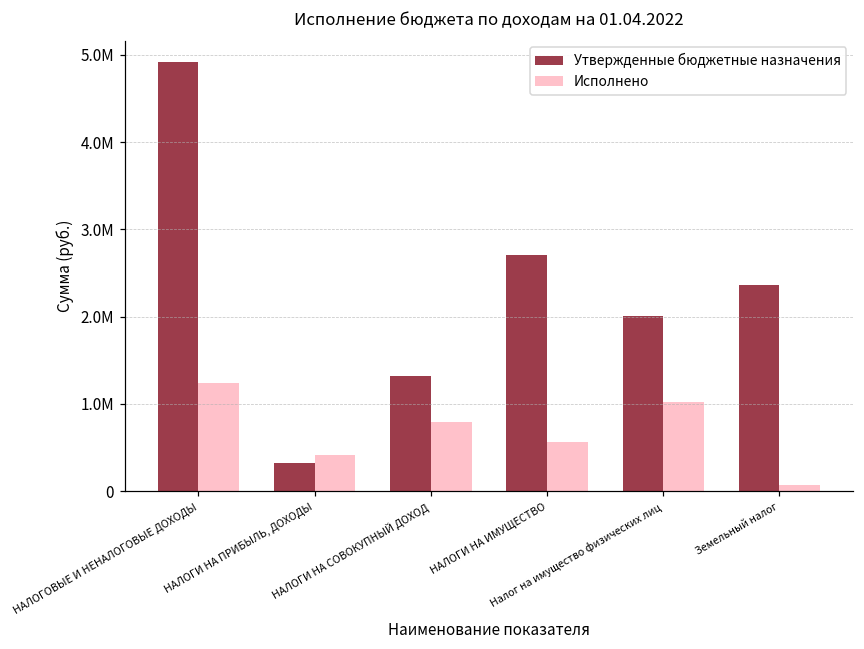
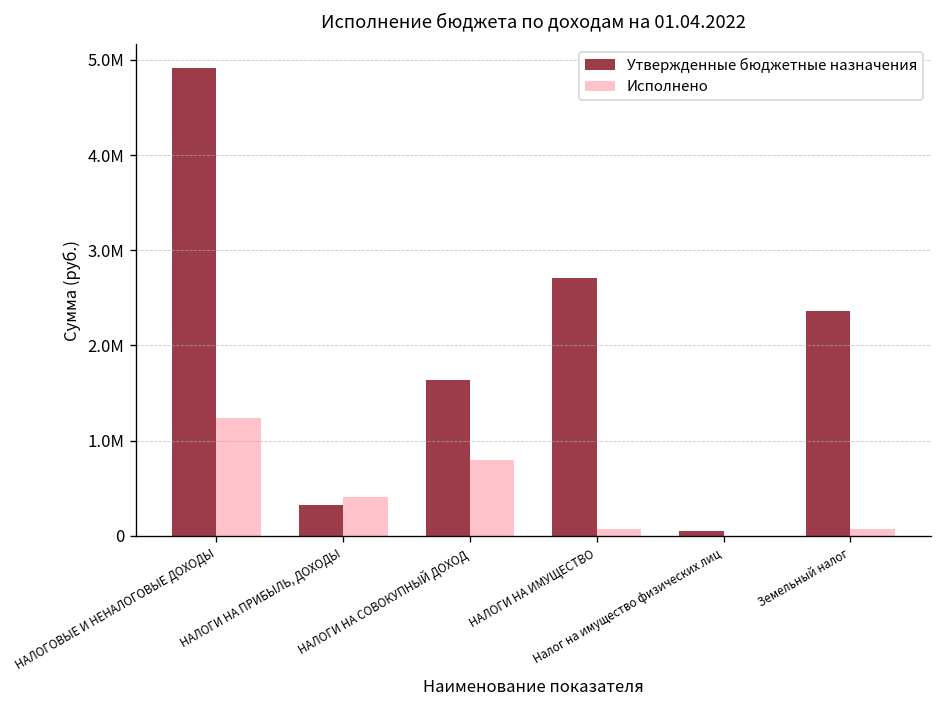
Утвержденные бюджетные назначения, НАЛОГИ НА СОВОКУПНЫЙ ДОХОД: 1300000 -> 1600000
Исполнено, НАЛОГИ НА ИМУЩЕСТВО: 600000 -> 100000
Утвержденные бюджетные назначения, Налог на имущество физических лиц: 2000000 -> 100000
Исполнено, Налог на имущество физических лиц: 1000000 -> 0
